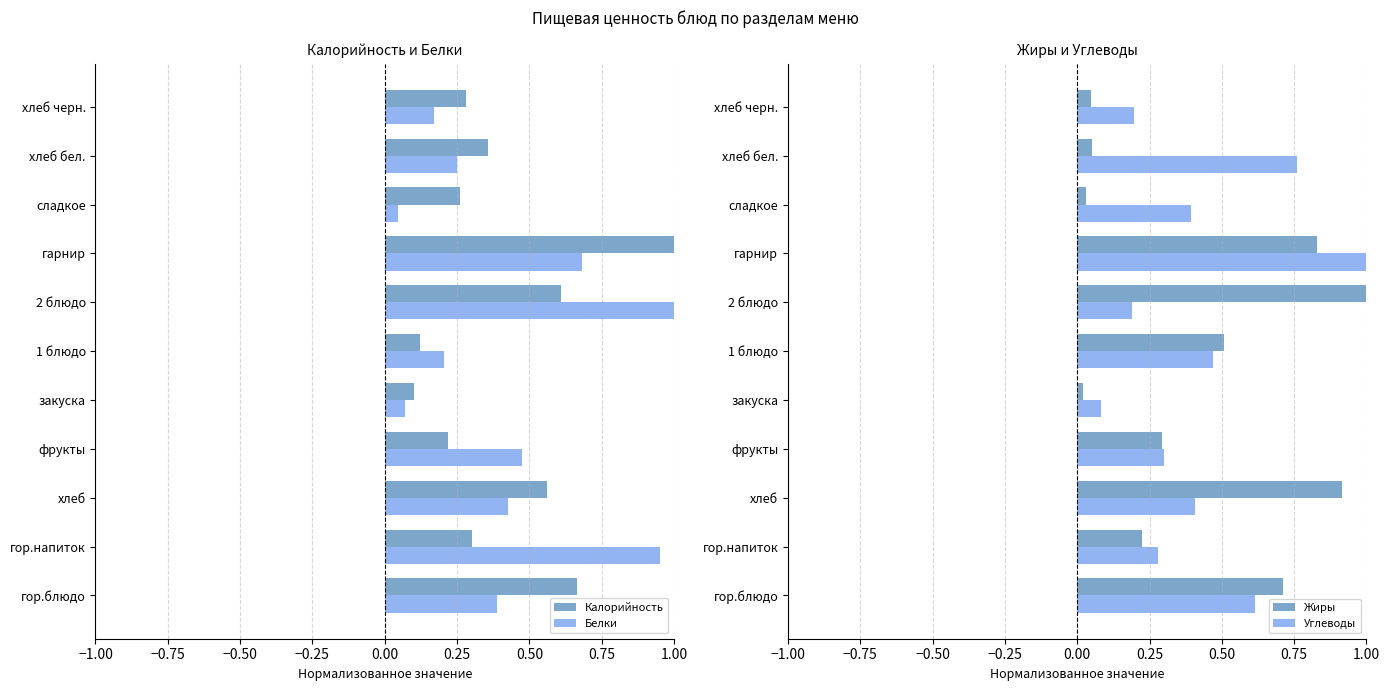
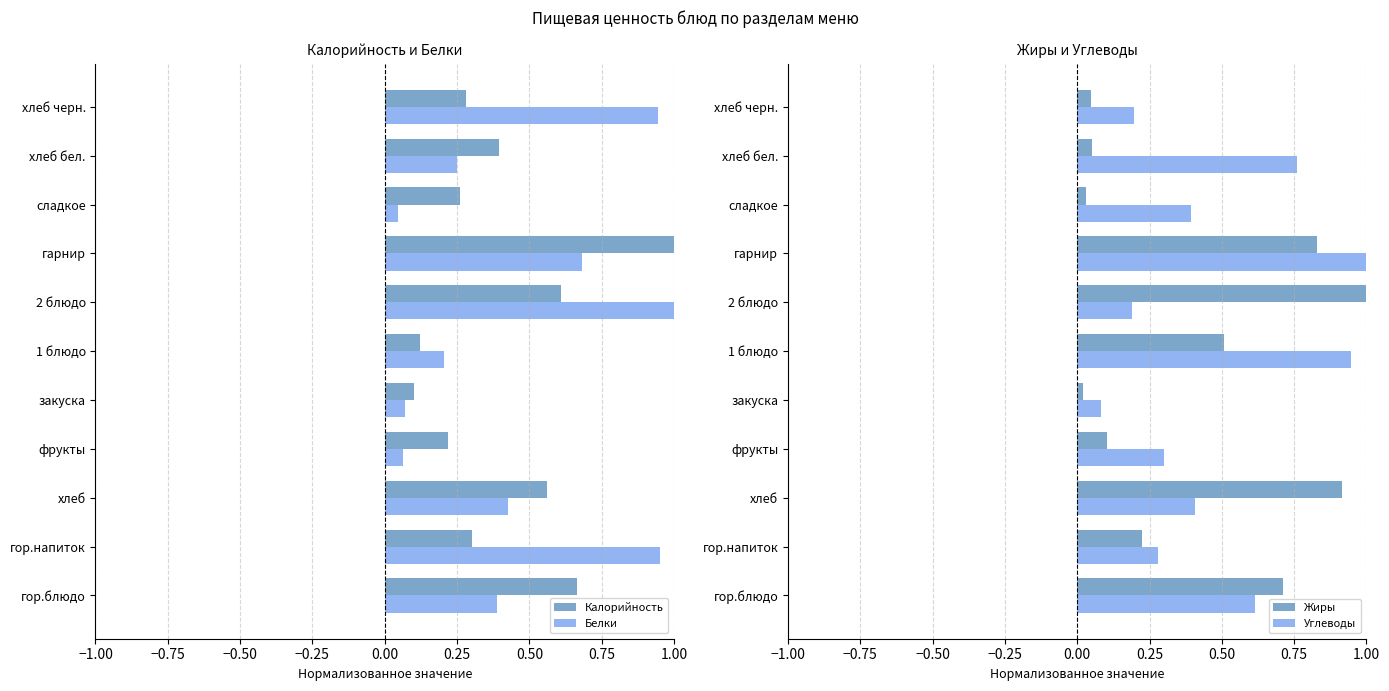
Калорийность и Белки, Белки, хлеб черн.: 0.17 -> 0.94
Калорийность и Белки, Калорийность, хлеб бел.: 0.36 -> 0.39
Калорийность и Белки, Белки, фрукты: 0.47 -> 0.06
Жиры и Углеводы, Углеводы, 1 блюдо: 0.47 -> 0.95
Жиры и Углеводы, Жиры, фрукты: 0.29 -> 0.10
